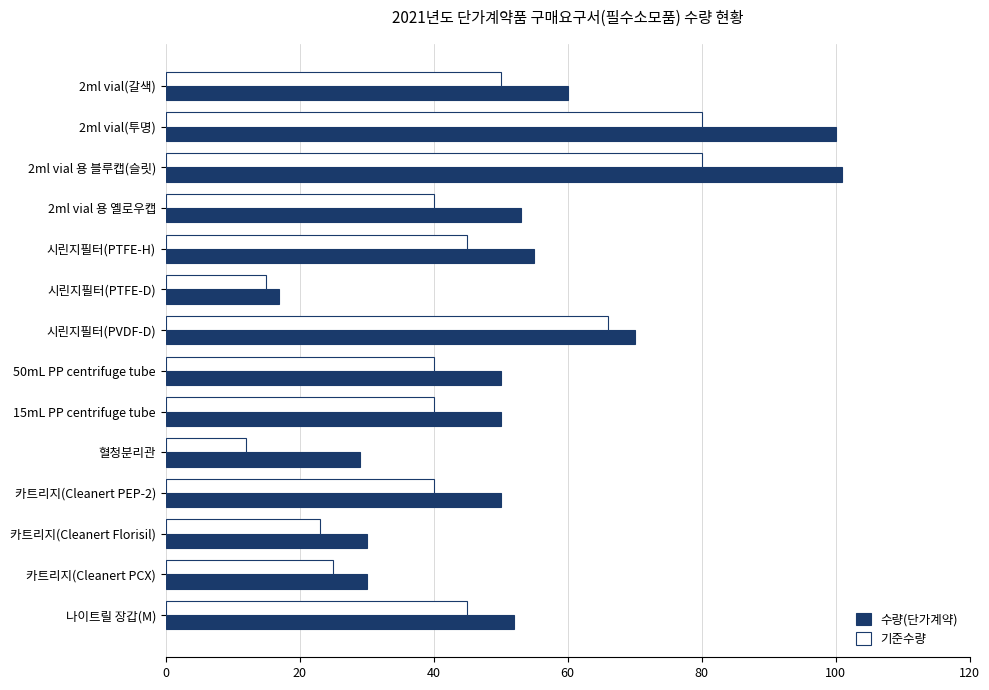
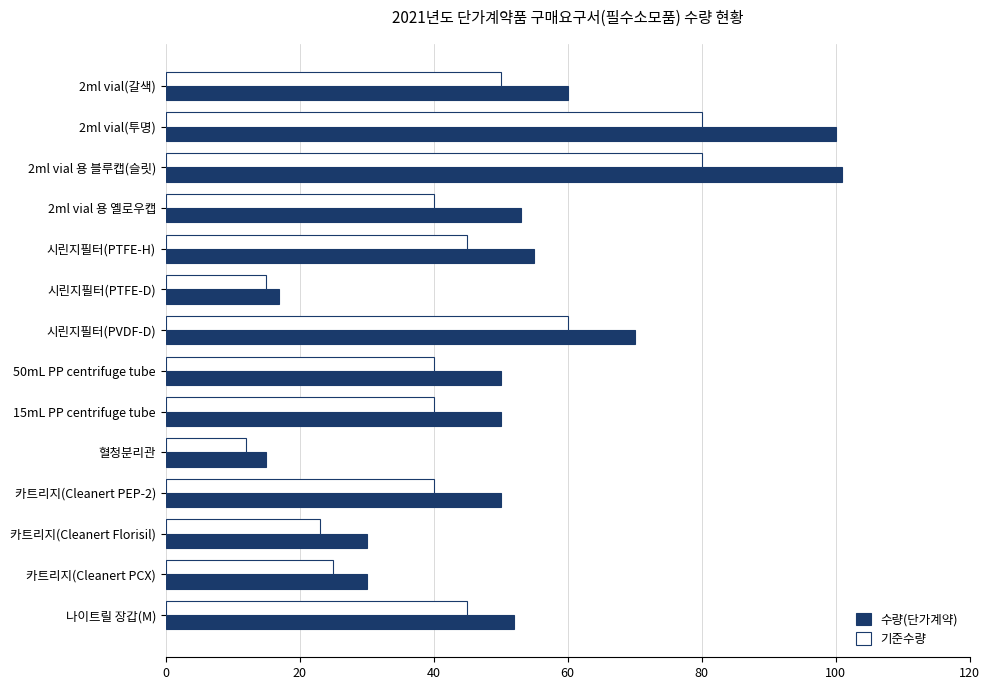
기준수량, 시린지필터(PVDF-D): 66 -> 60
수량(단가계약), 혈청분리관: 29 -> 15
